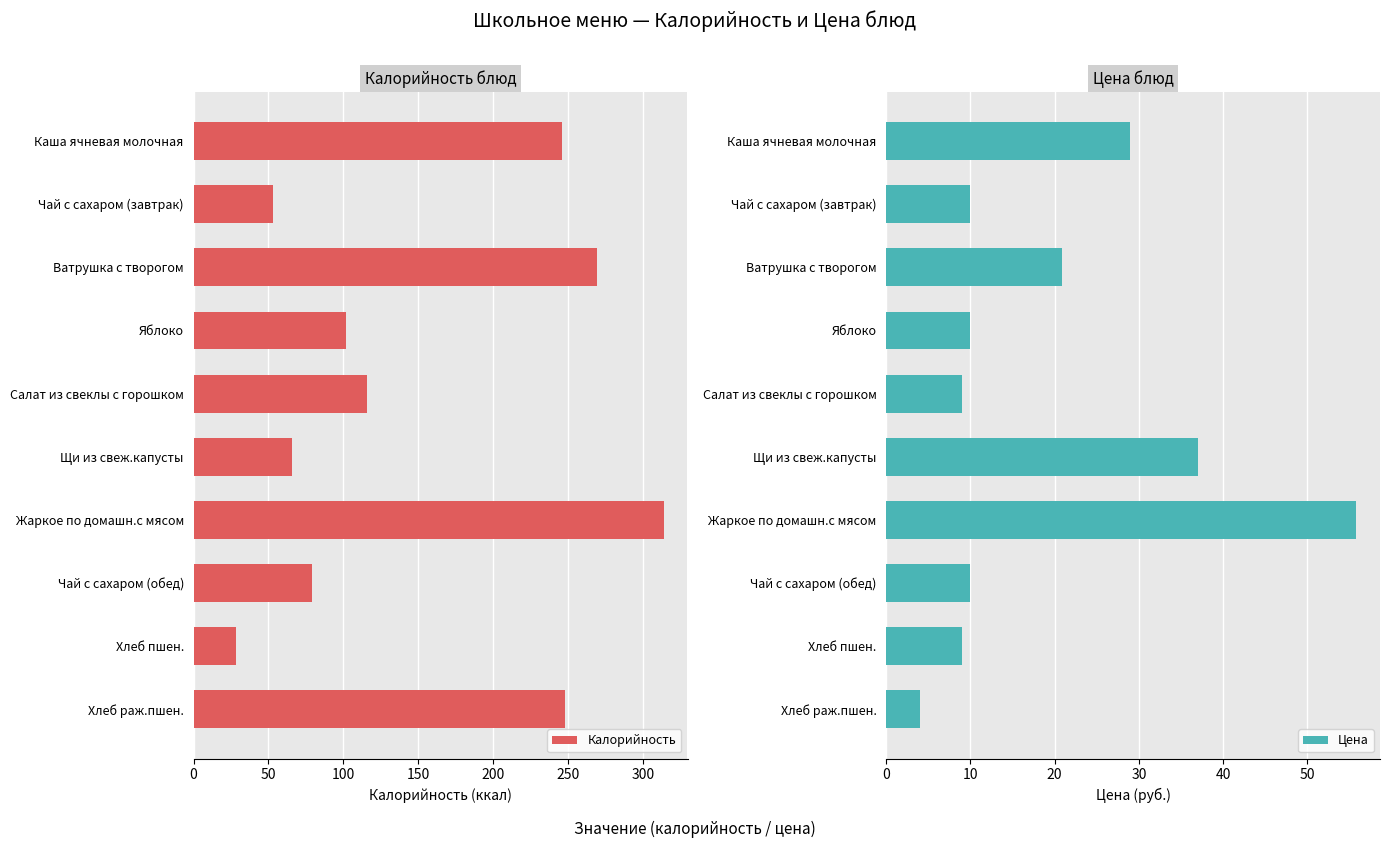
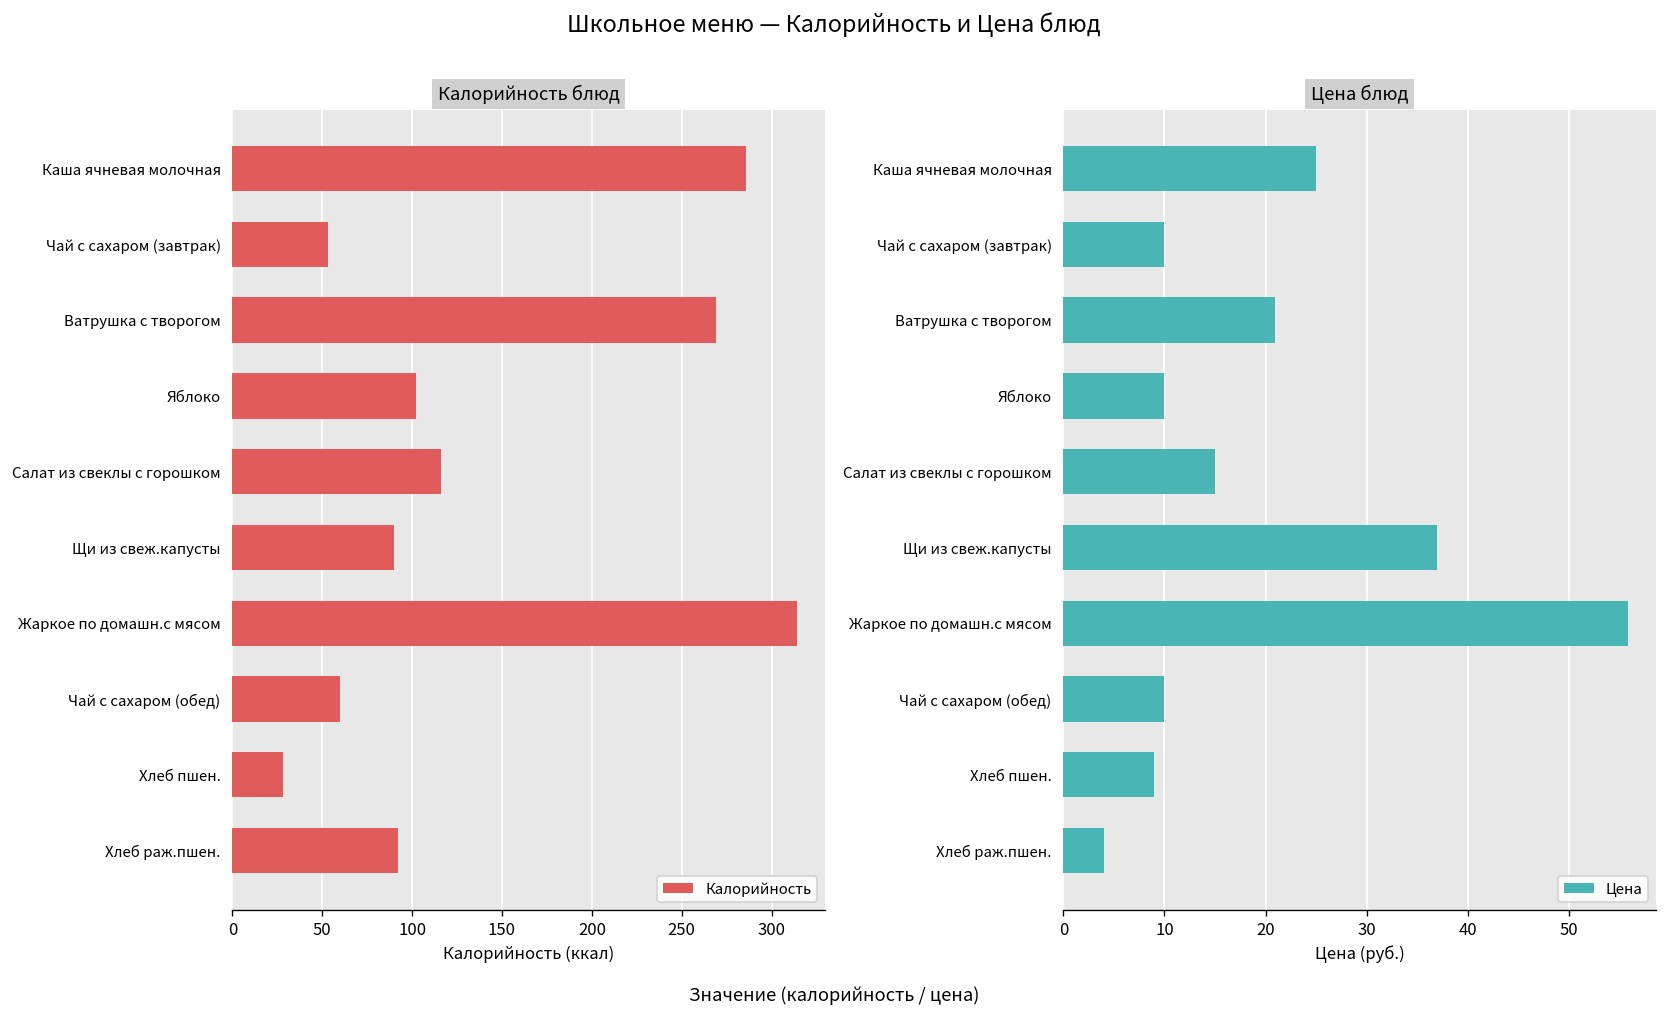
Калорийность блюд, Каша ячневая молочная: 246 -> 286
Калорийность блюд, Щи из свеж.капусты: 66 -> 90
Калорийность блюд, Чай с сахаром (обед): 79 -> 60
Калорийность блюд, Хлеб раж.пшен.: 248 -> 92
Цена блюд, Каша ячневая молочная: 29 -> 25
Цена блюд, Салат из свеклы с горошком: 9 -> 15
